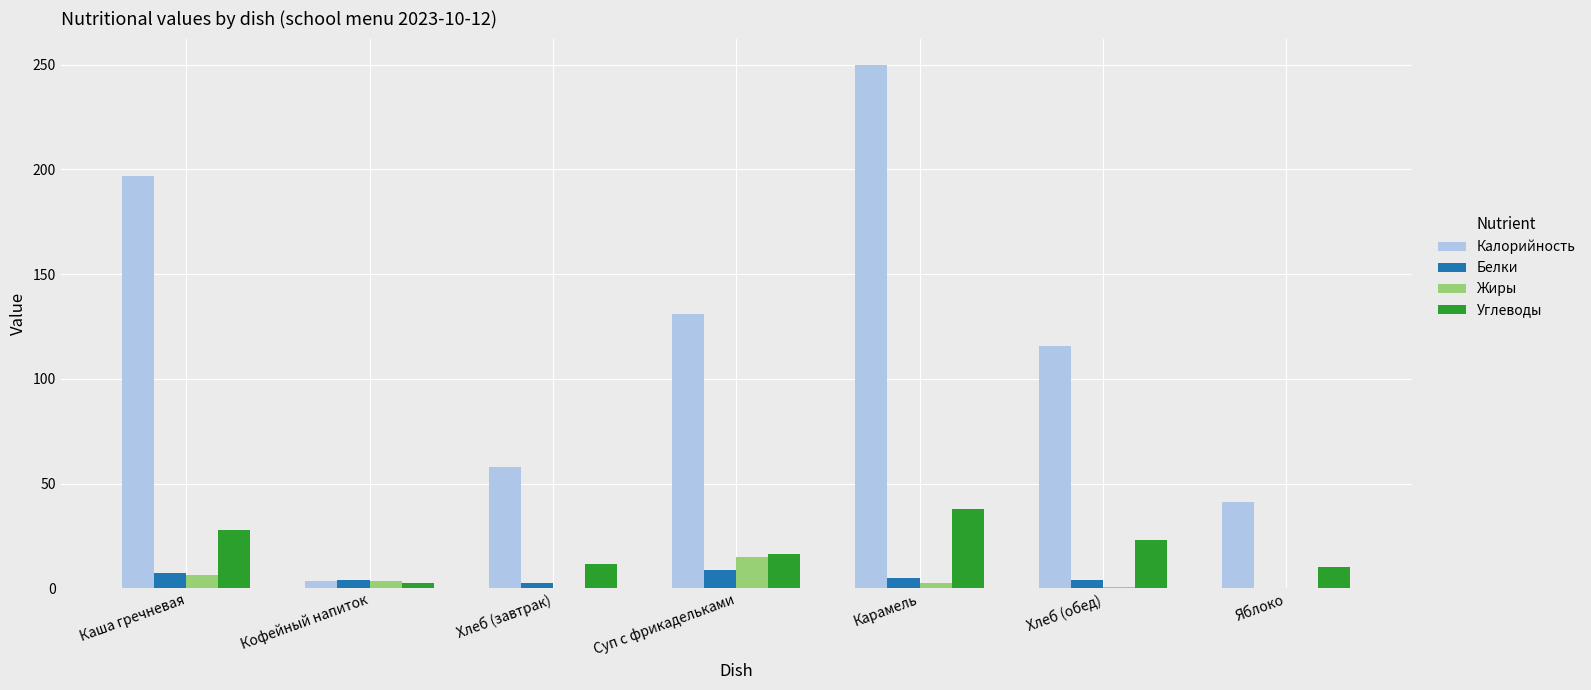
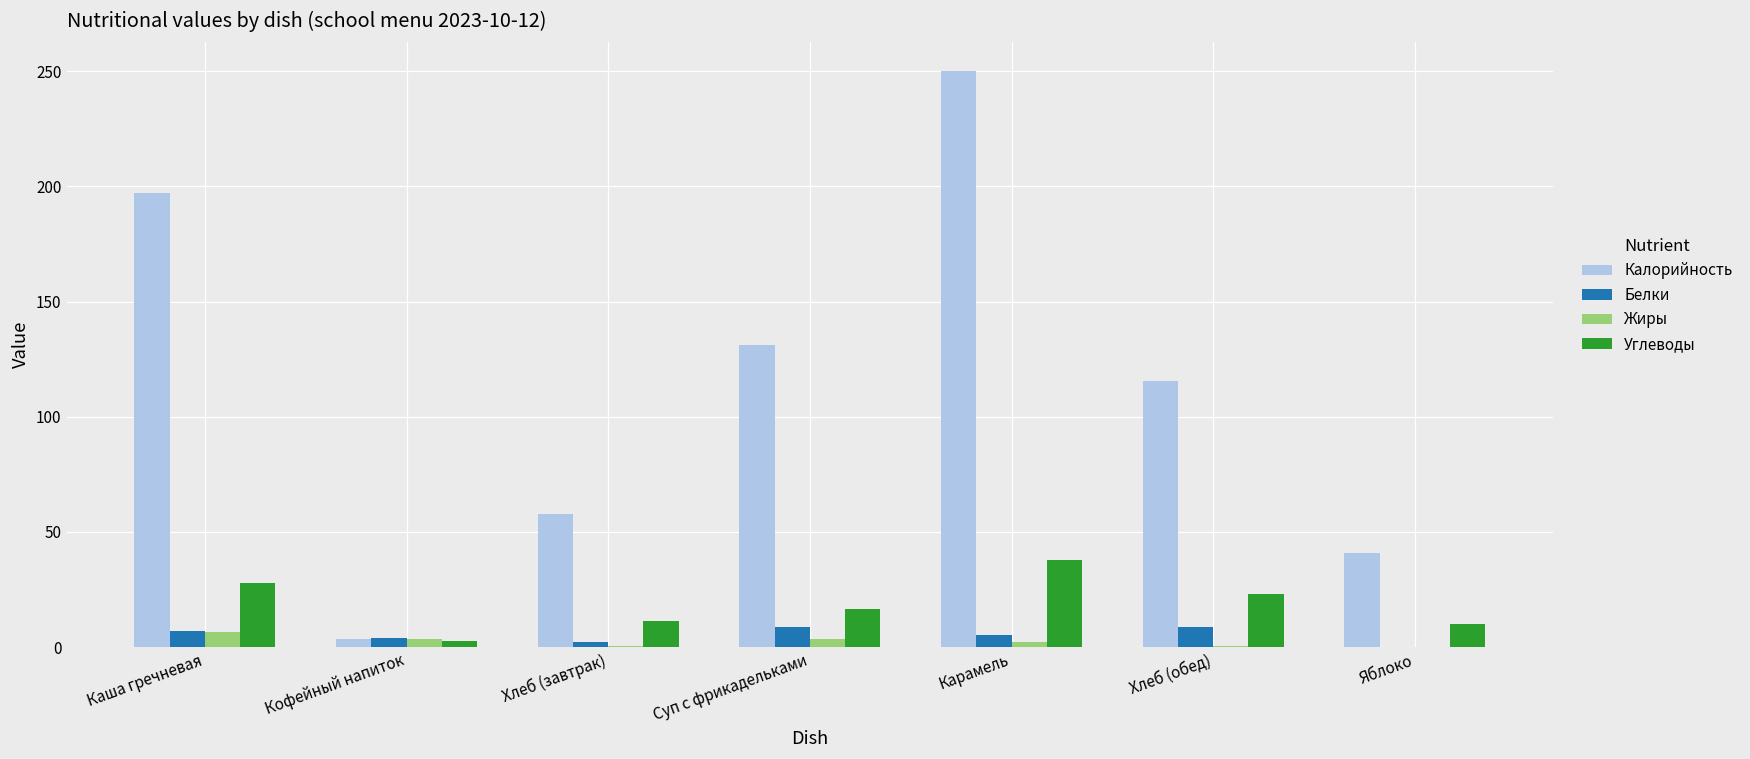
Жиры, Суп с фрикадельками: 15 -> 3
Белки, Хлеб (обед): 4 -> 9
